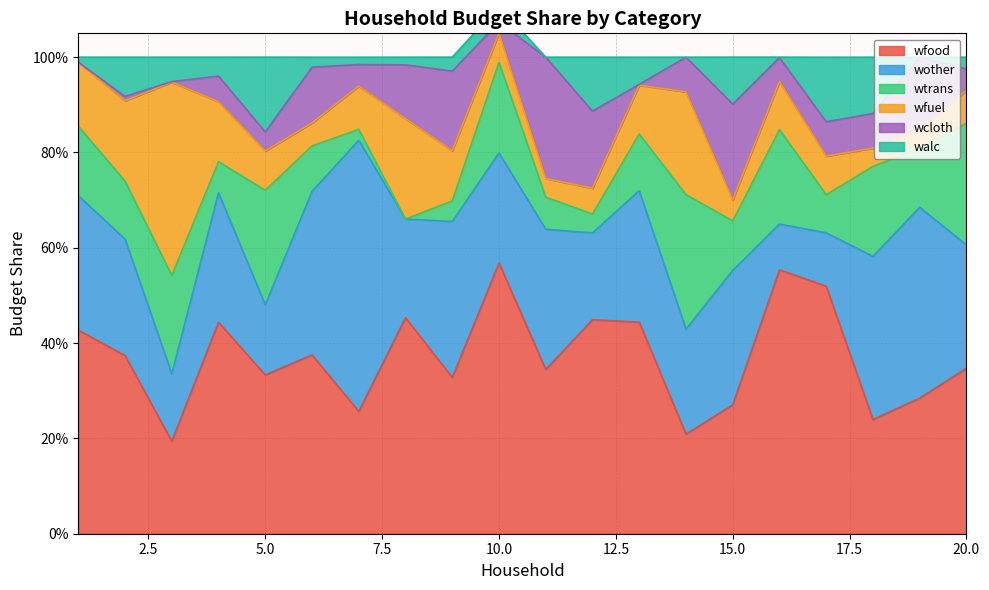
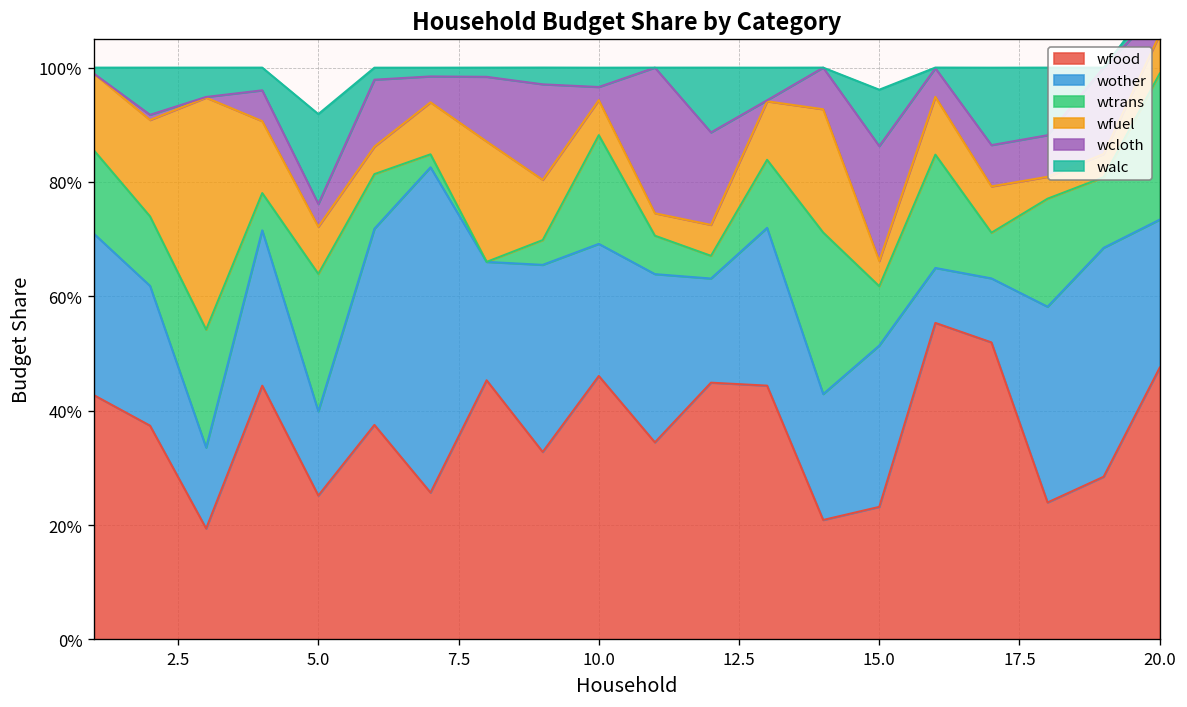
wfood, 5.0: 33% -> 25%
wfood, 10.0: 57% -> 46%
wfood, 15.0: 27% -> 23%
wfood, 20.0: 35% -> 48%
